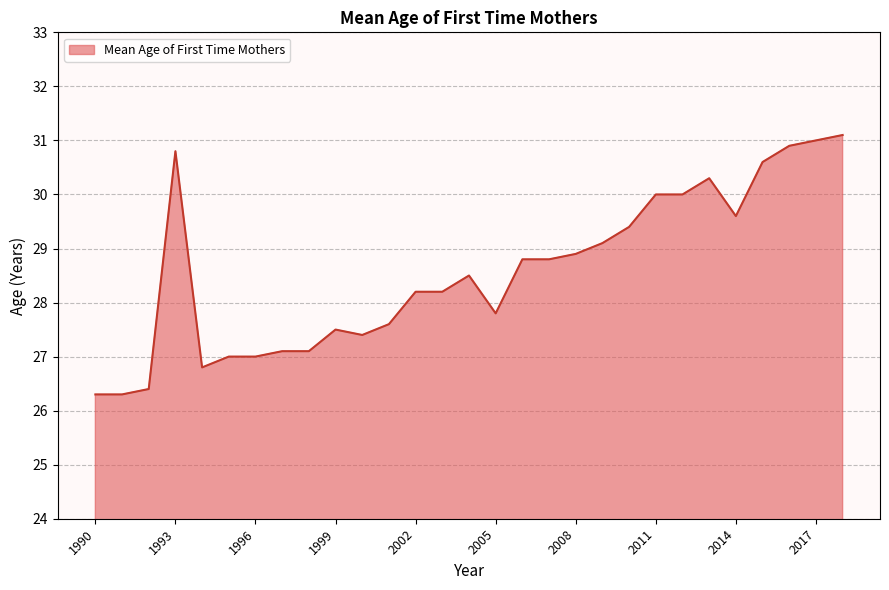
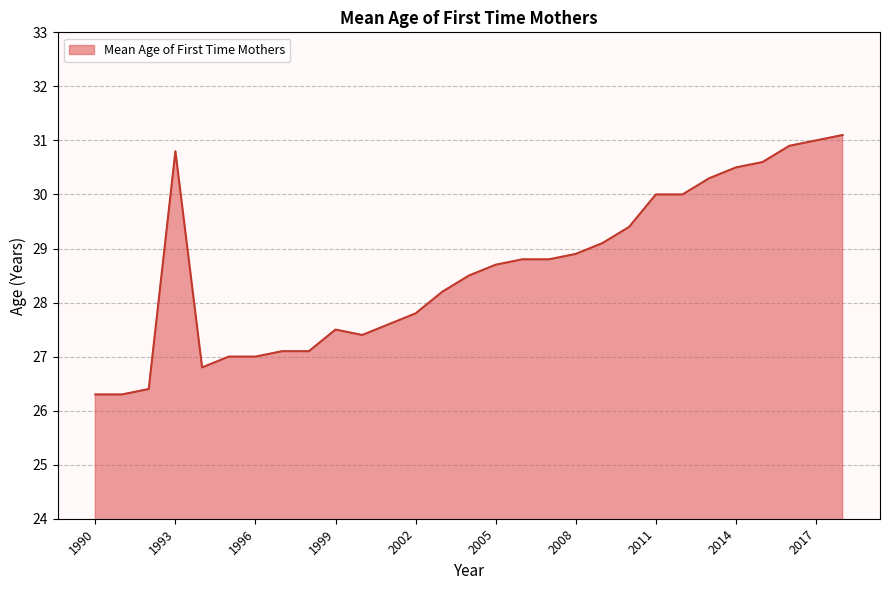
2002: 28.2 -> 27.8
2005: 27.8 -> 28.7
2014: 29.6 -> 30.5
